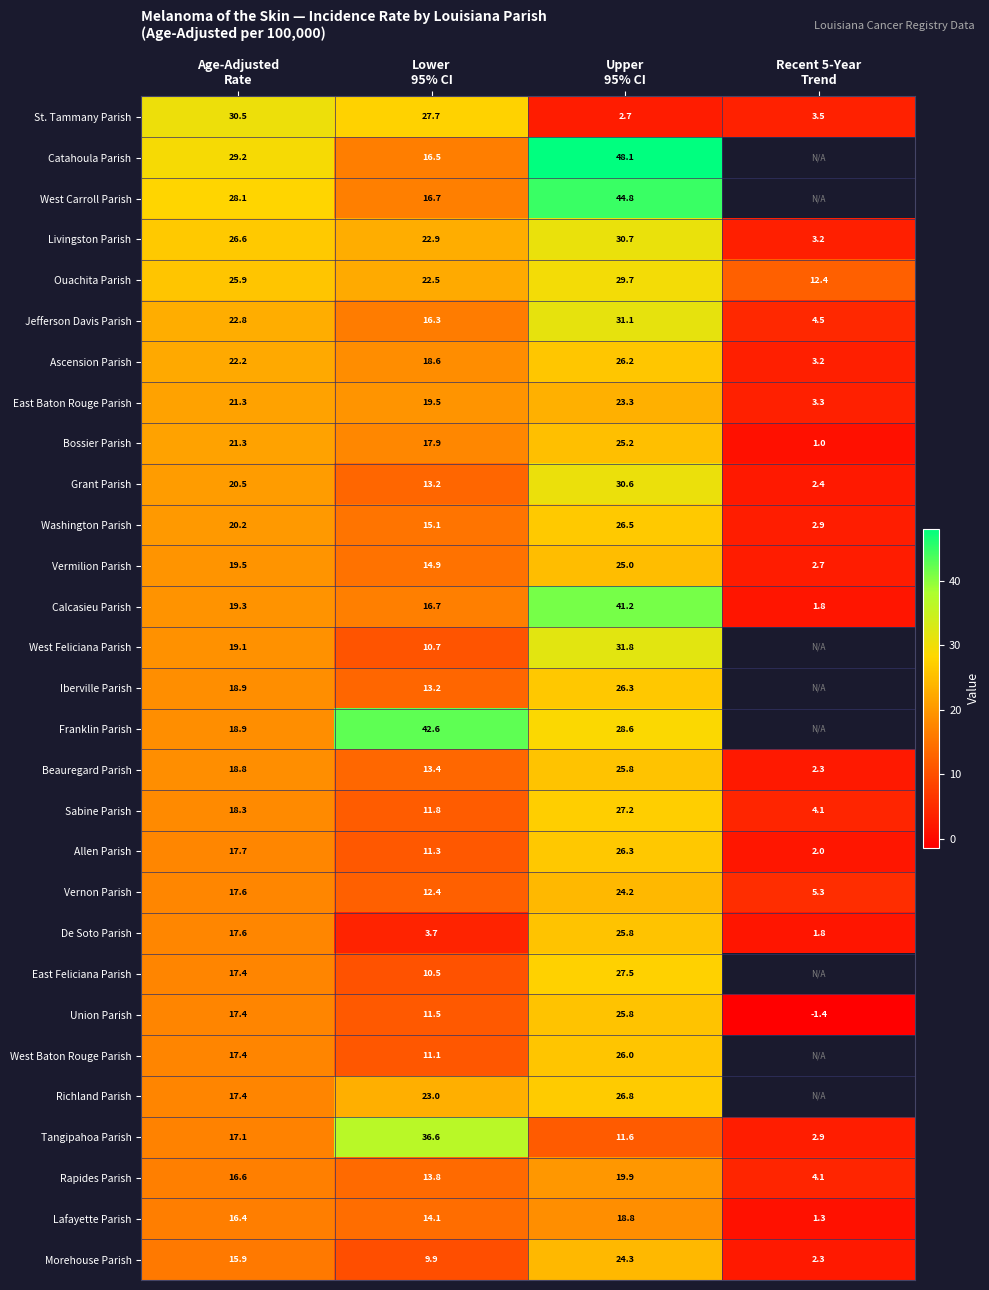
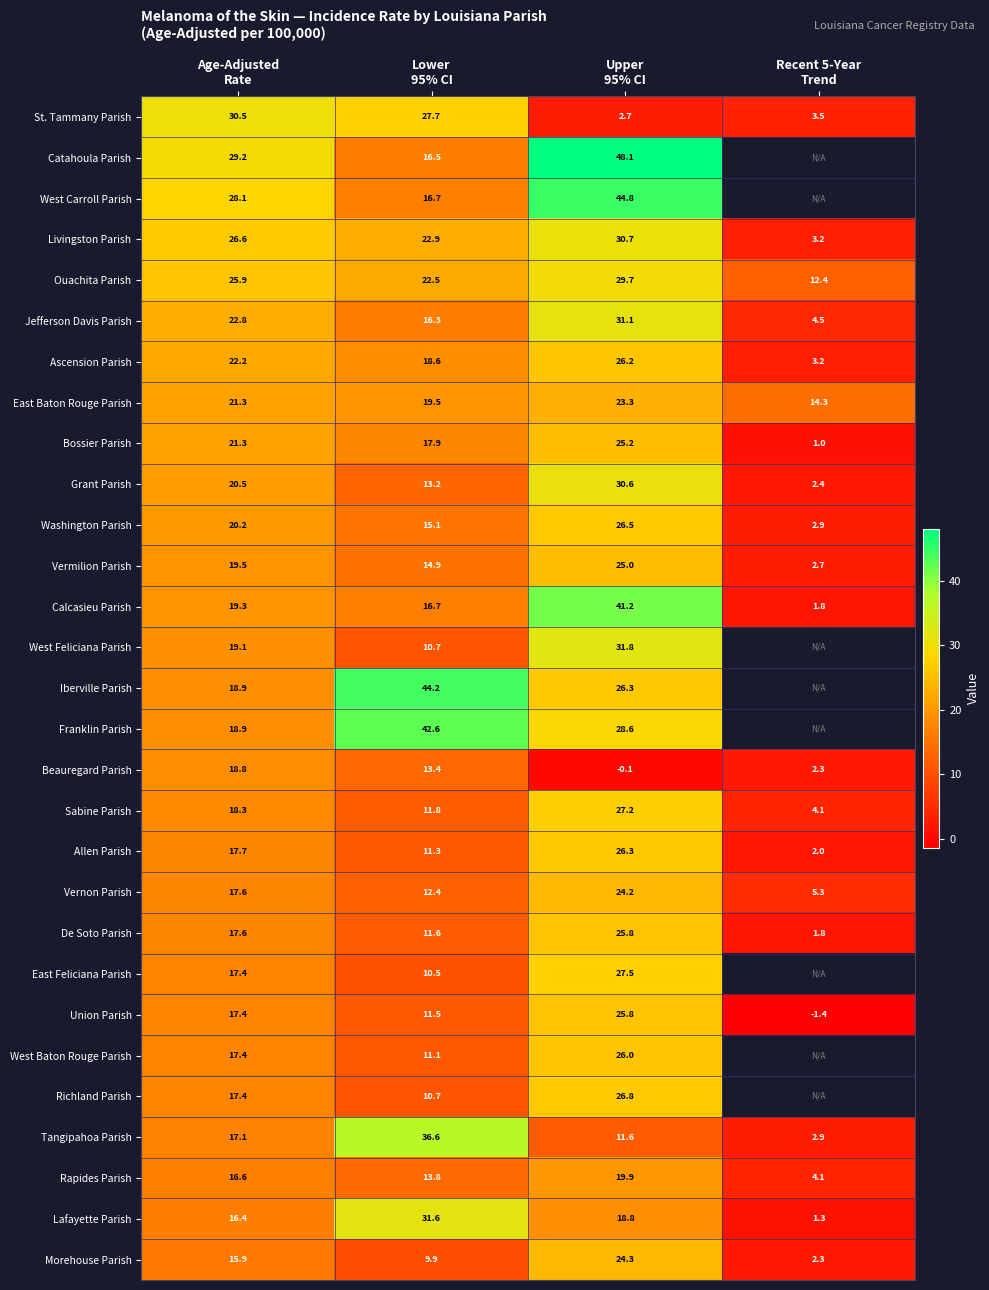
East Baton Rouge Parish, Recent 5-Year Trend: 3.3 -> 14.3
Iberville Parish, Lower 95% CI: 13.2 -> 44.2
Beauregard Parish, Upper 95% CI: 25.8 -> -0.1
De Soto Parish, Lower 95% CI: 3.7 -> 11.6
Richland Parish, Lower 95% CI: 23.0 -> 10.7
Lafayette Parish, Lower 95% CI: 14.1 -> 31.6
